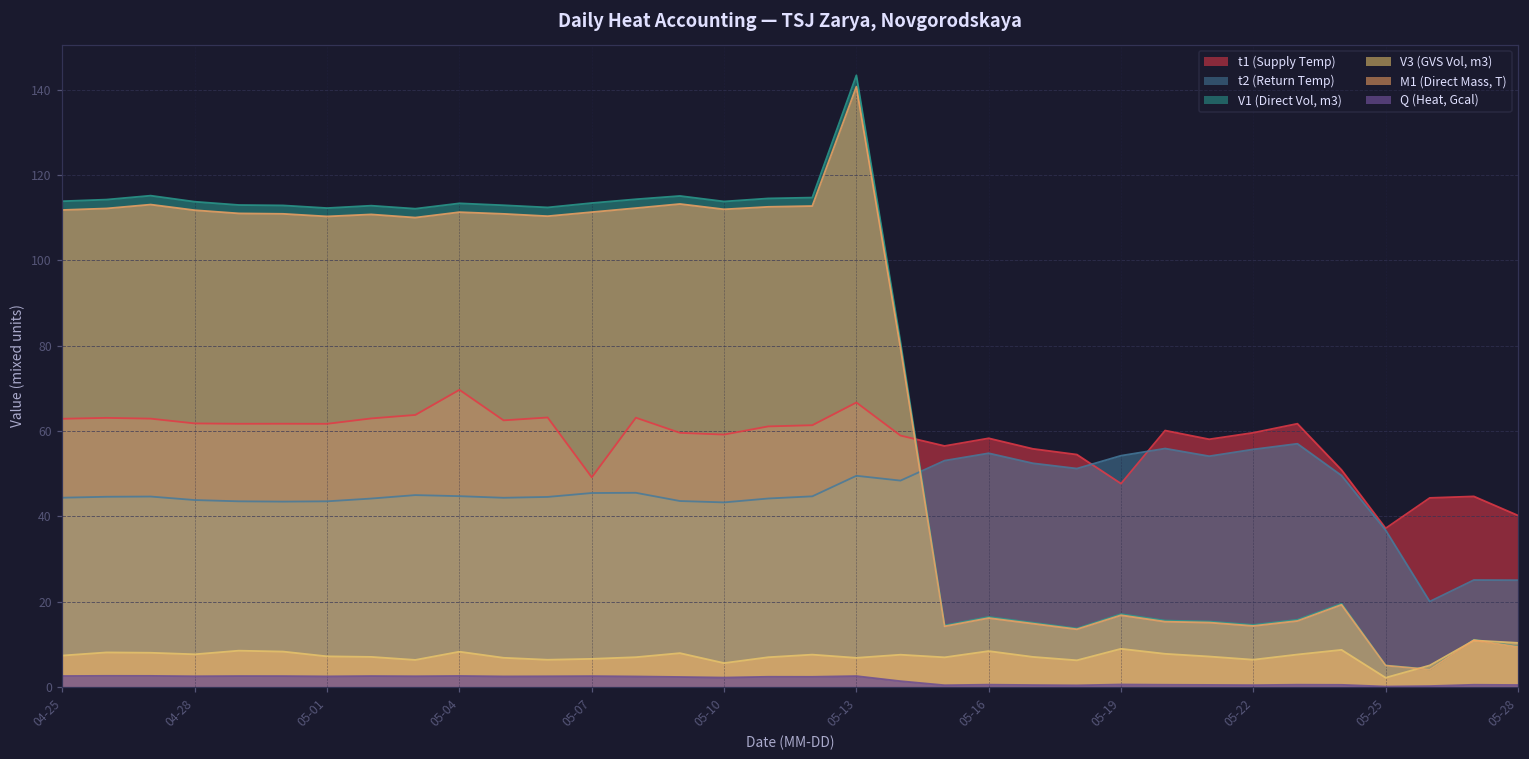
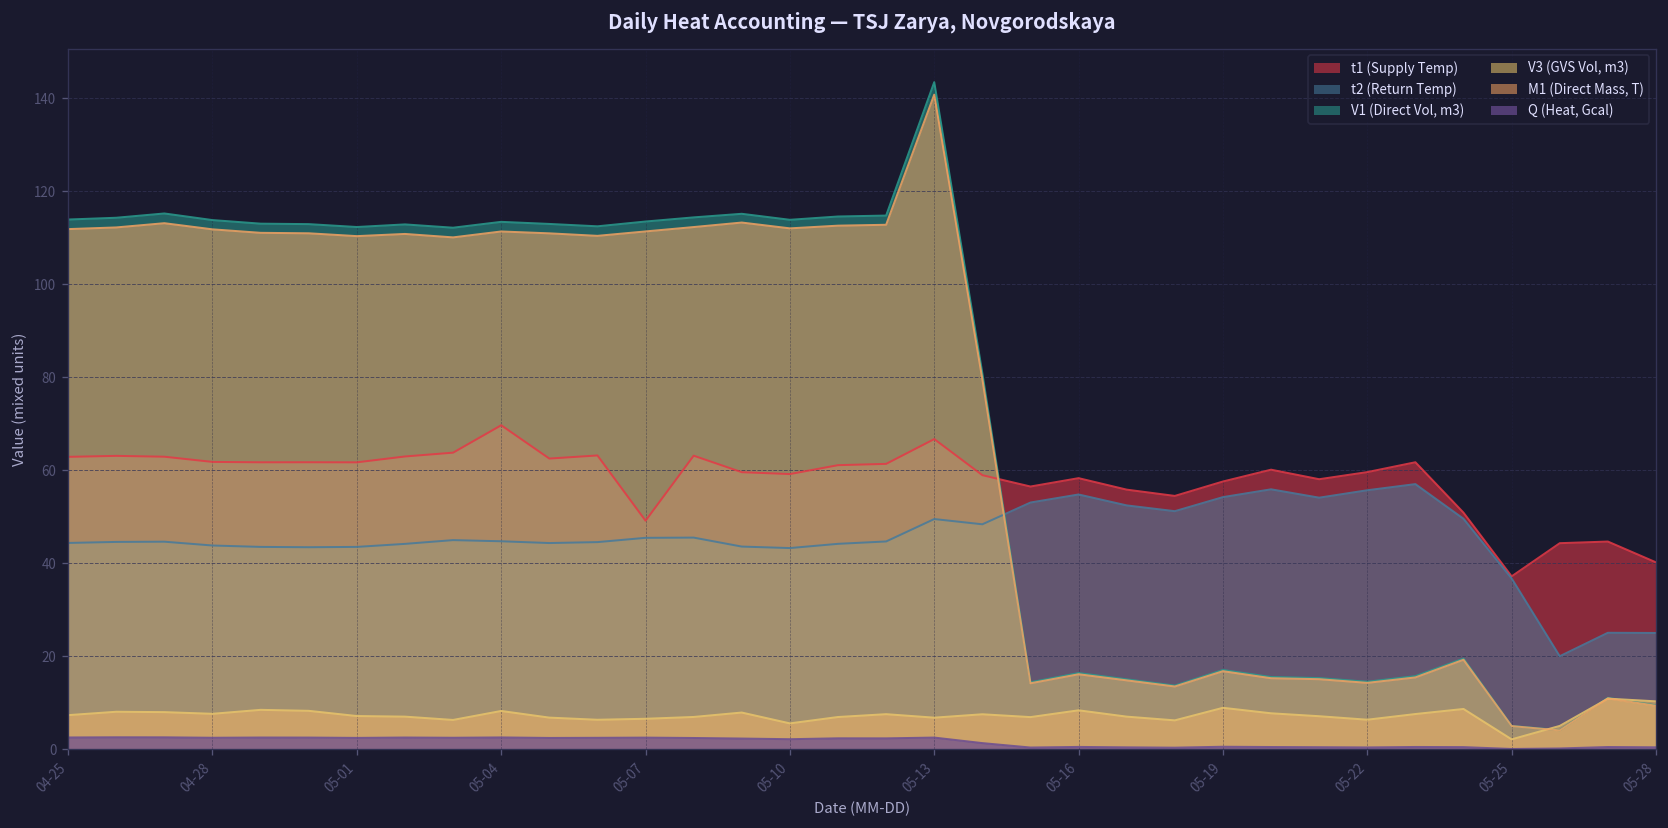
t1 (Supply Temp), 05-19: 48 -> 58
